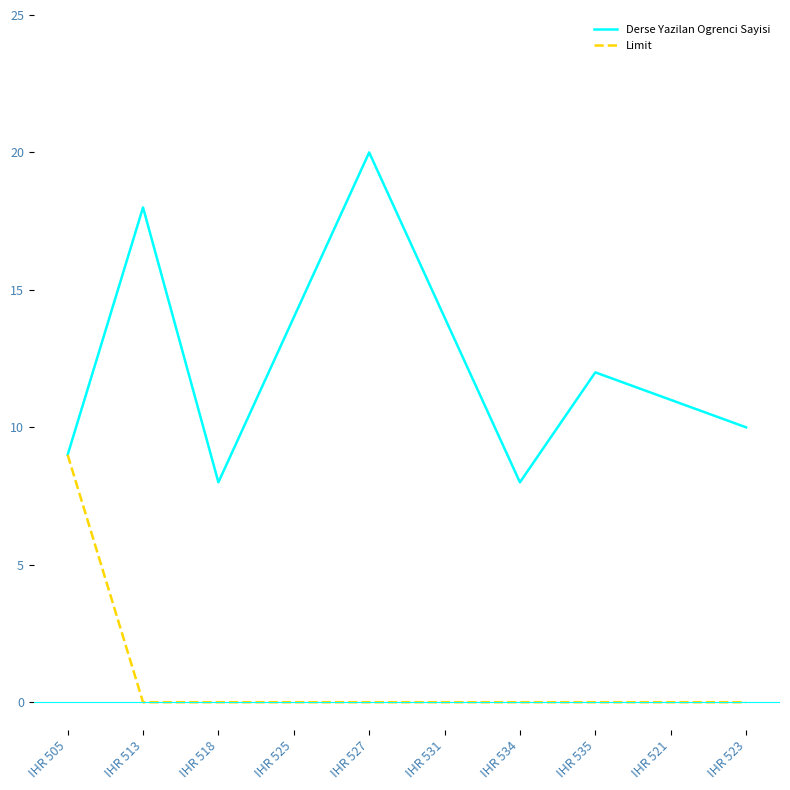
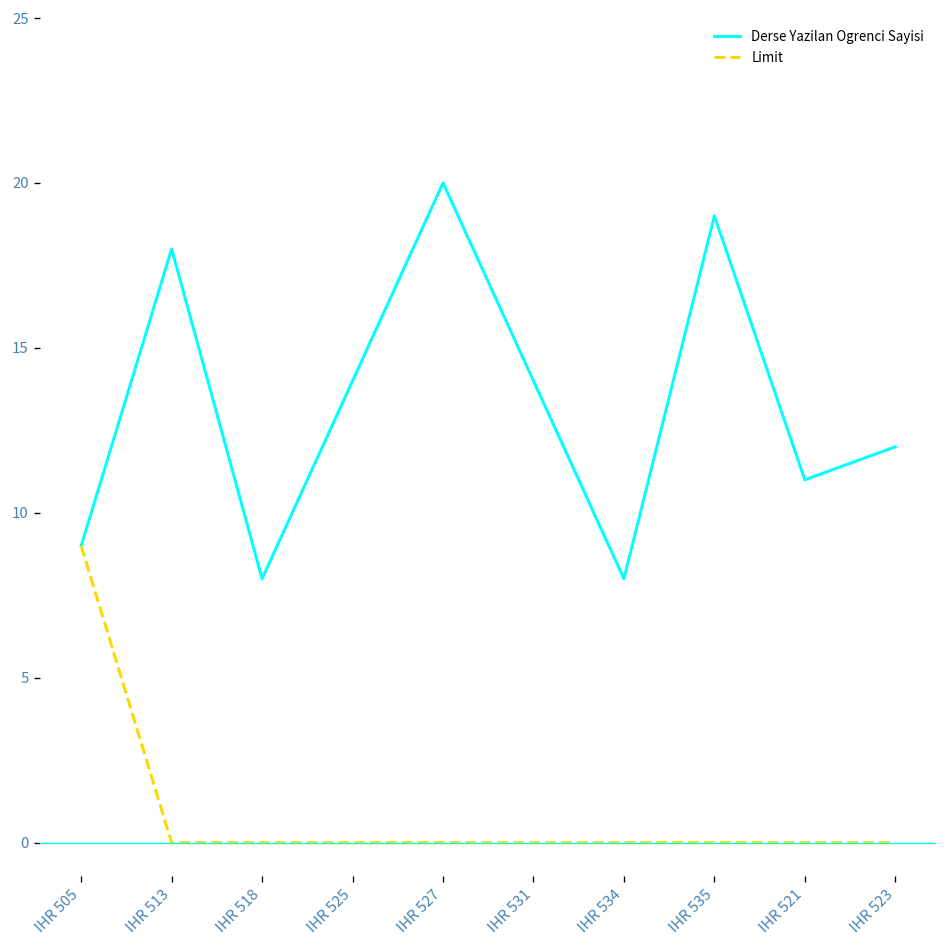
Derse Yazilan Ogrenci Sayisi, IHR 535: 12 -> 19
Derse Yazilan Ogrenci Sayisi, IHR 523: 10 -> 12
